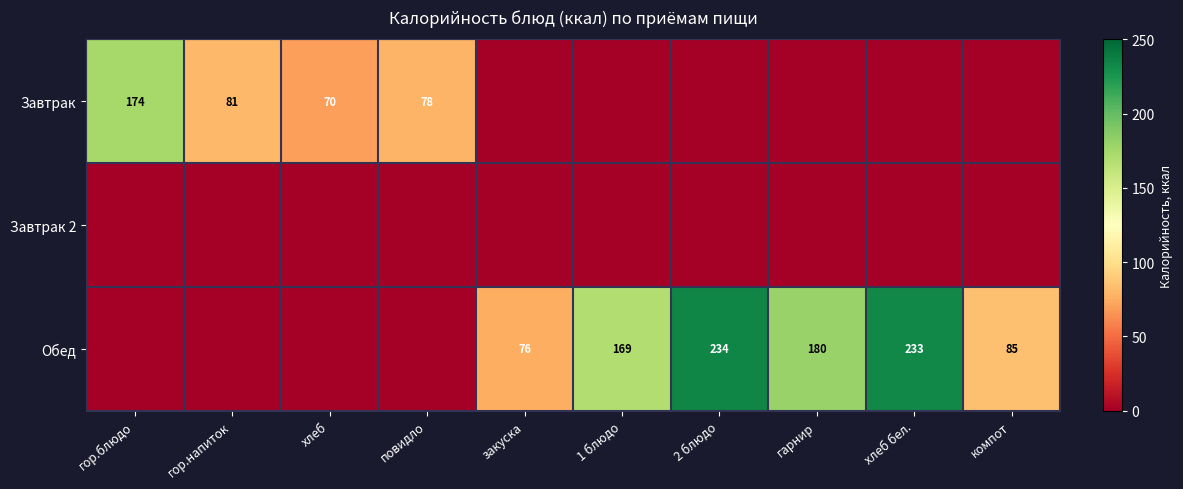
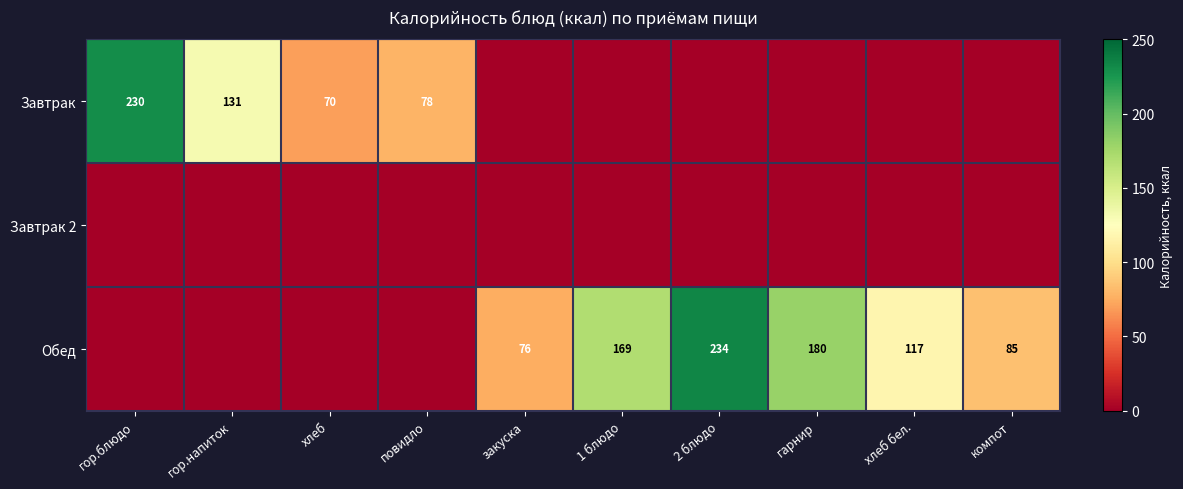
Завтрак, гор.блюдо: 174 -> 230
Завтрак, гор.напиток: 81 -> 131
Обед, хлеб бел.: 233 -> 117
